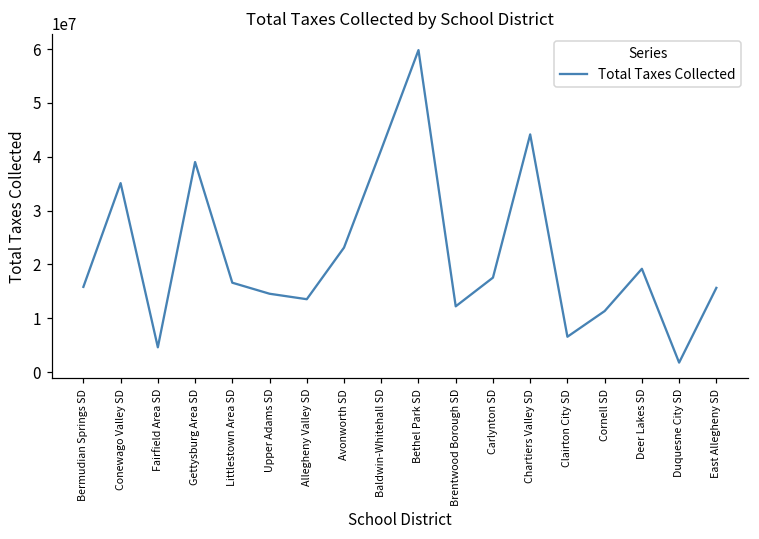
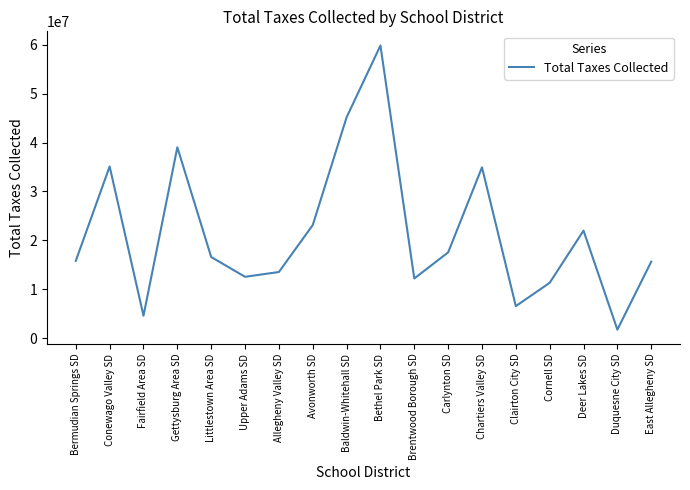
Upper Adams SD: 15000000 -> 13000000
Baldwin-Whitehall SD: 41000000 -> 45000000
Chartiers Valley SD: 44000000 -> 35000000
Deer Lakes SD: 19000000 -> 22000000
